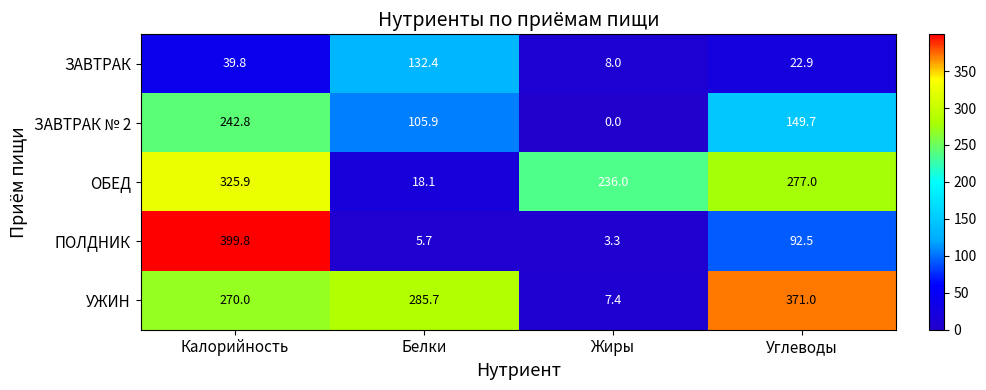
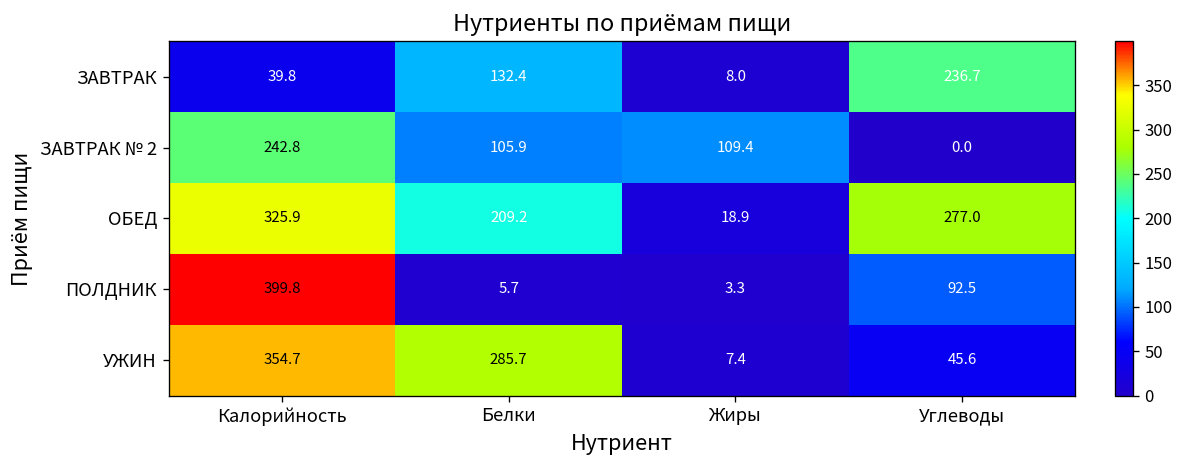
ЗАВТРАК, Углеводы: 22.9 -> 236.7
ЗАВТРАК № 2, Жиры: 0.0 -> 109.4
ЗАВТРАК № 2, Углеводы: 149.7 -> 0.0
ОБЕД, Белки: 18.1 -> 209.2
ОБЕД, Жиры: 236.0 -> 18.9
УЖИН, Калорийность: 270.0 -> 354.7
УЖИН, Углеводы: 371.0 -> 45.6
